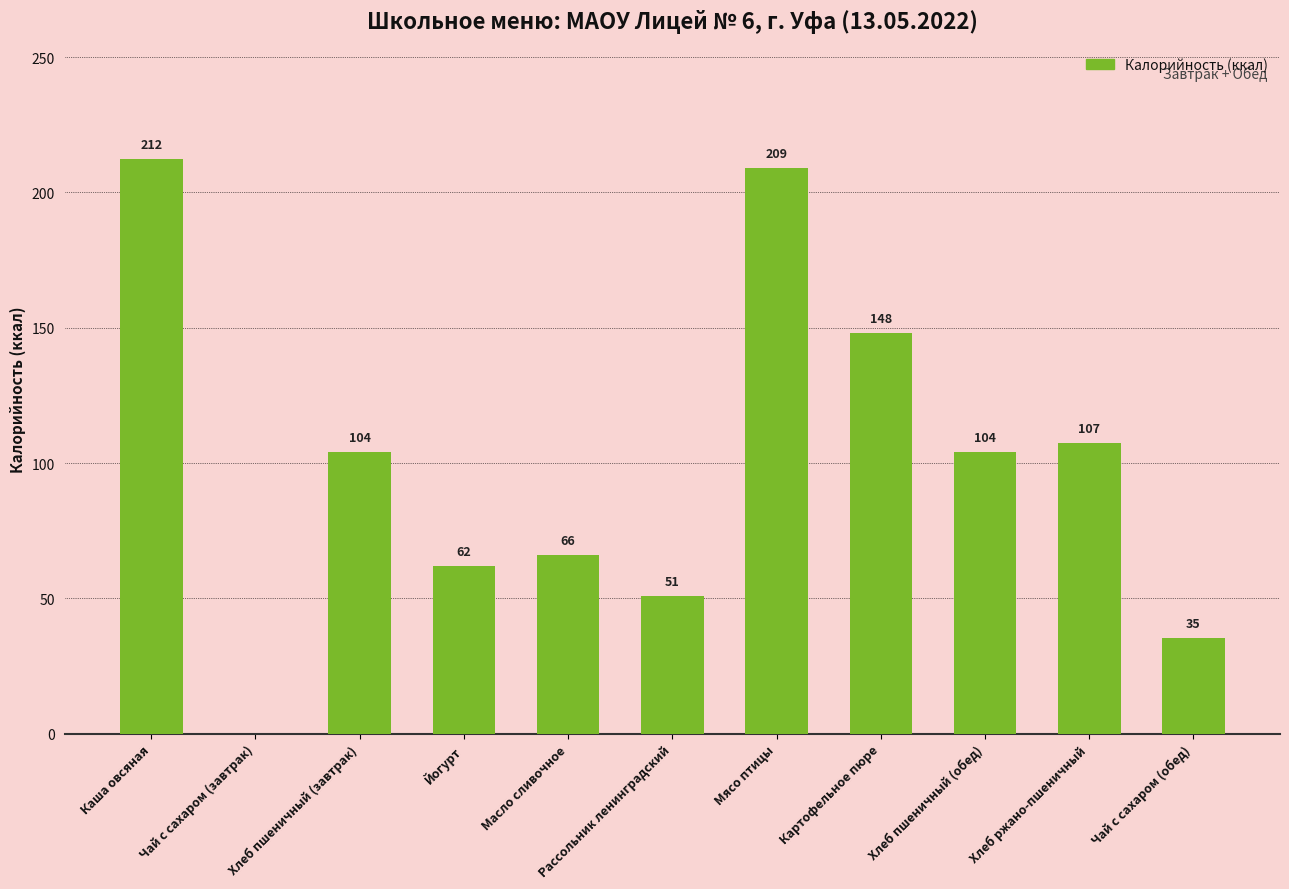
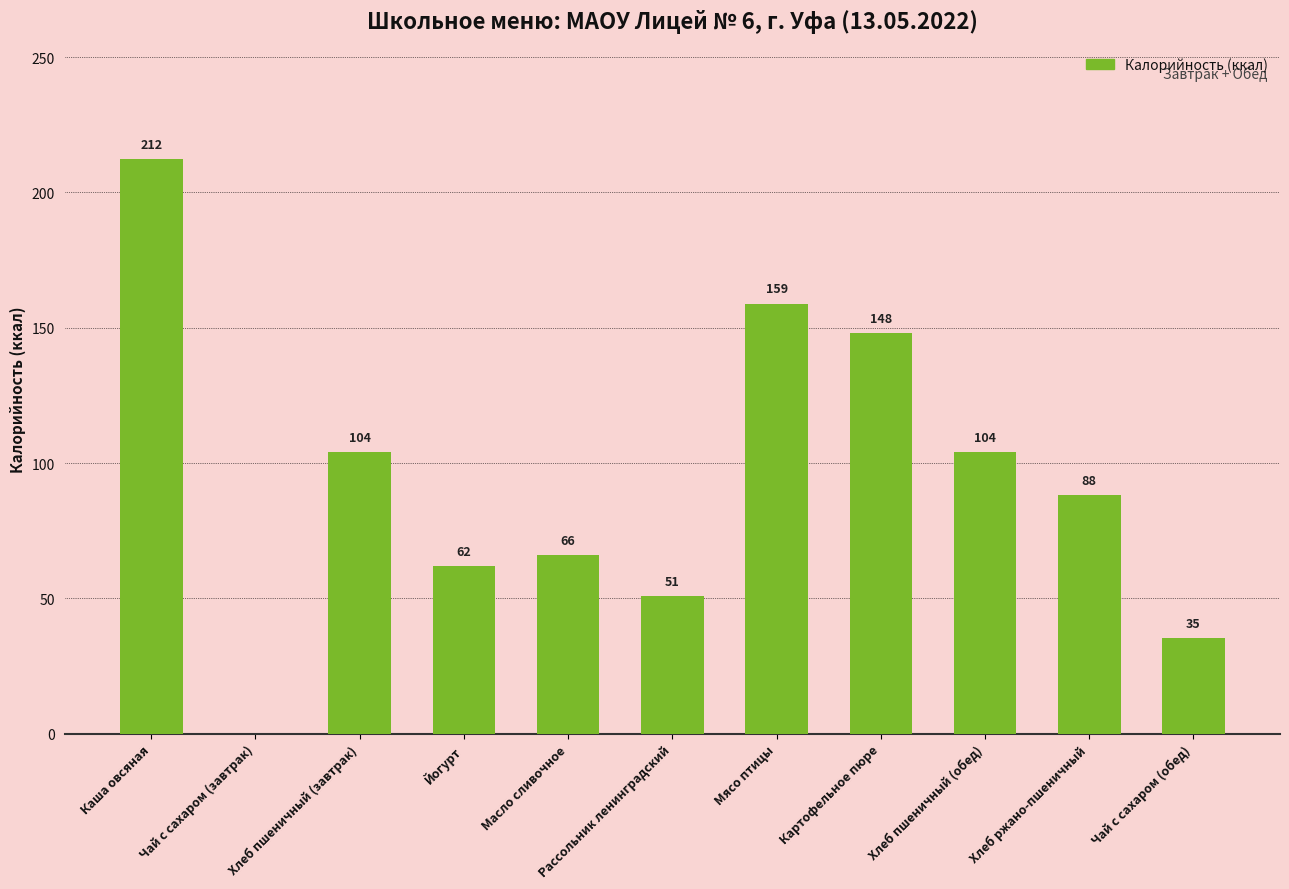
Мясо птицы: 209 -> 159
Хлеб ржано-пшеничный: 107 -> 88
